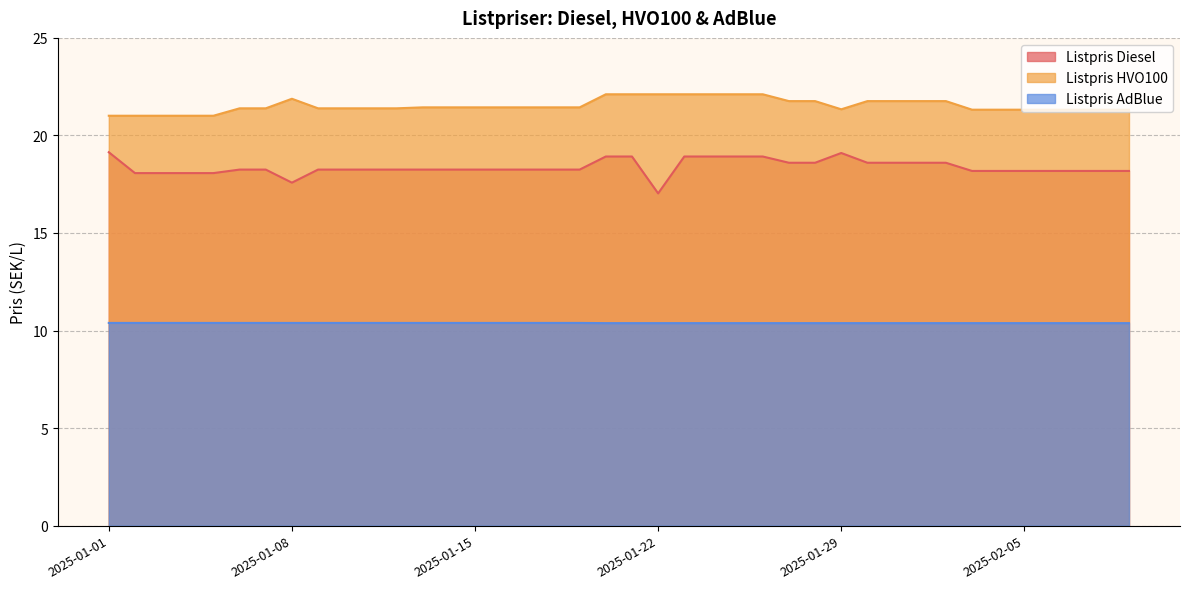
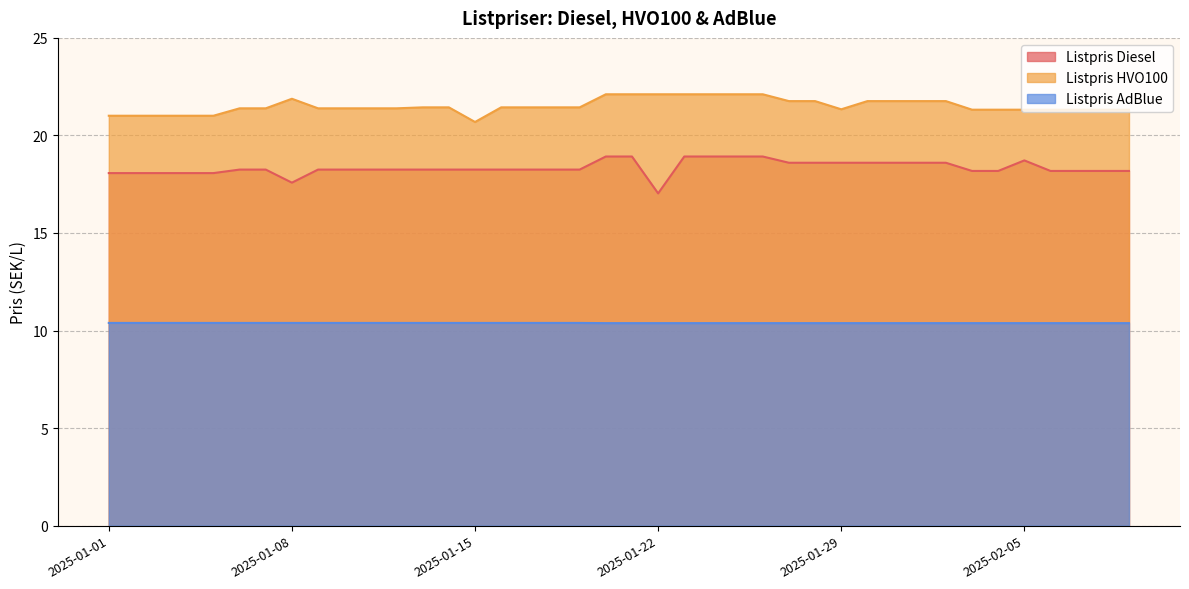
Listpris Diesel, 2025-01-01: 19.1 -> 18.1
Listpris HVO100, 2025-01-15: 21.4 -> 20.7
Listpris Diesel, 2025-01-29: 19.1 -> 18.6
Listpris Diesel, 2025-02-05: 18.2 -> 18.7
